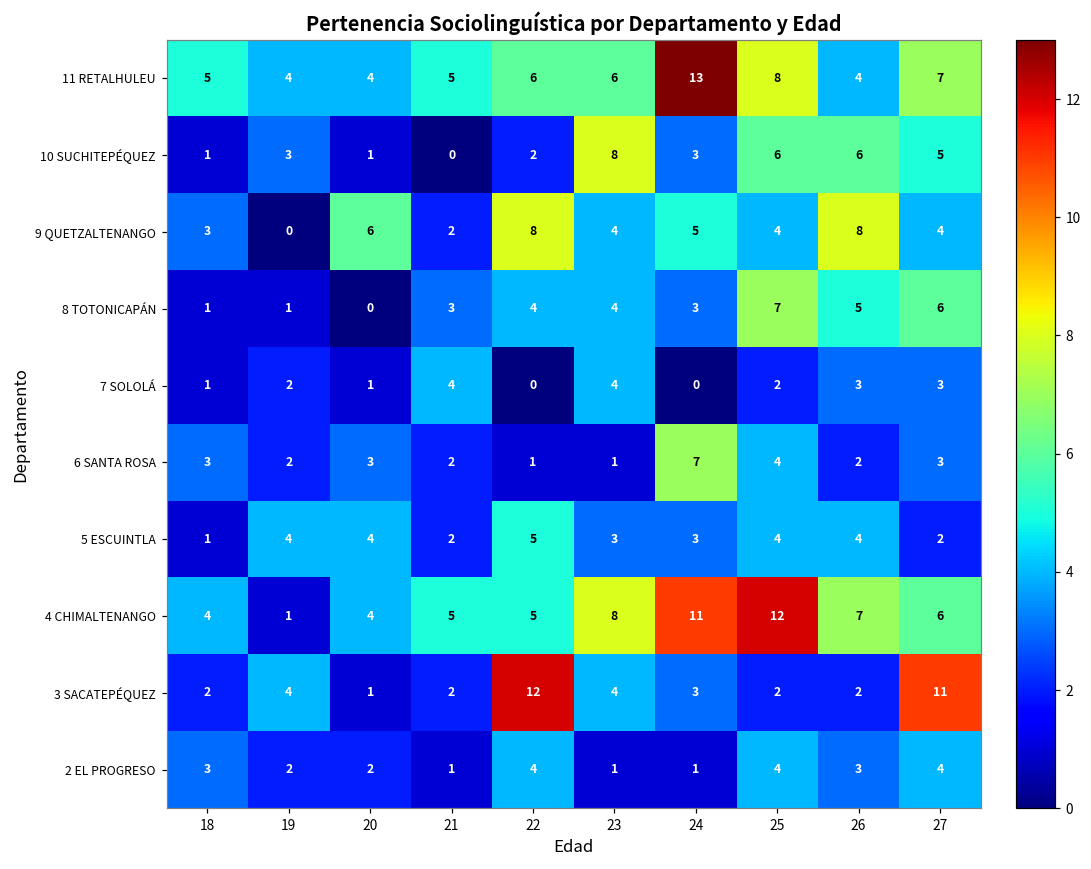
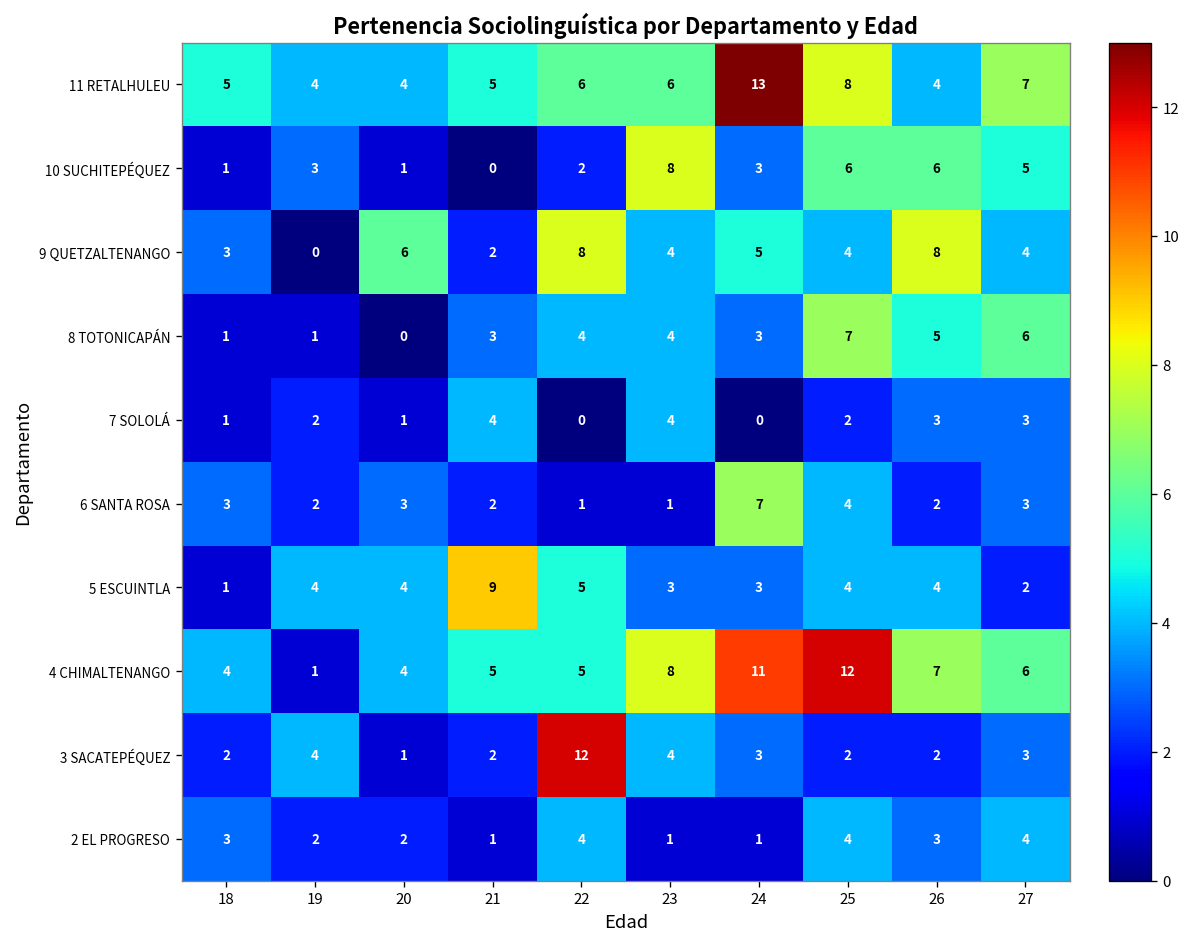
5 ESCUINTLA, 21: 2 -> 9
3 SACATEPÉQUEZ, 27: 11 -> 3
